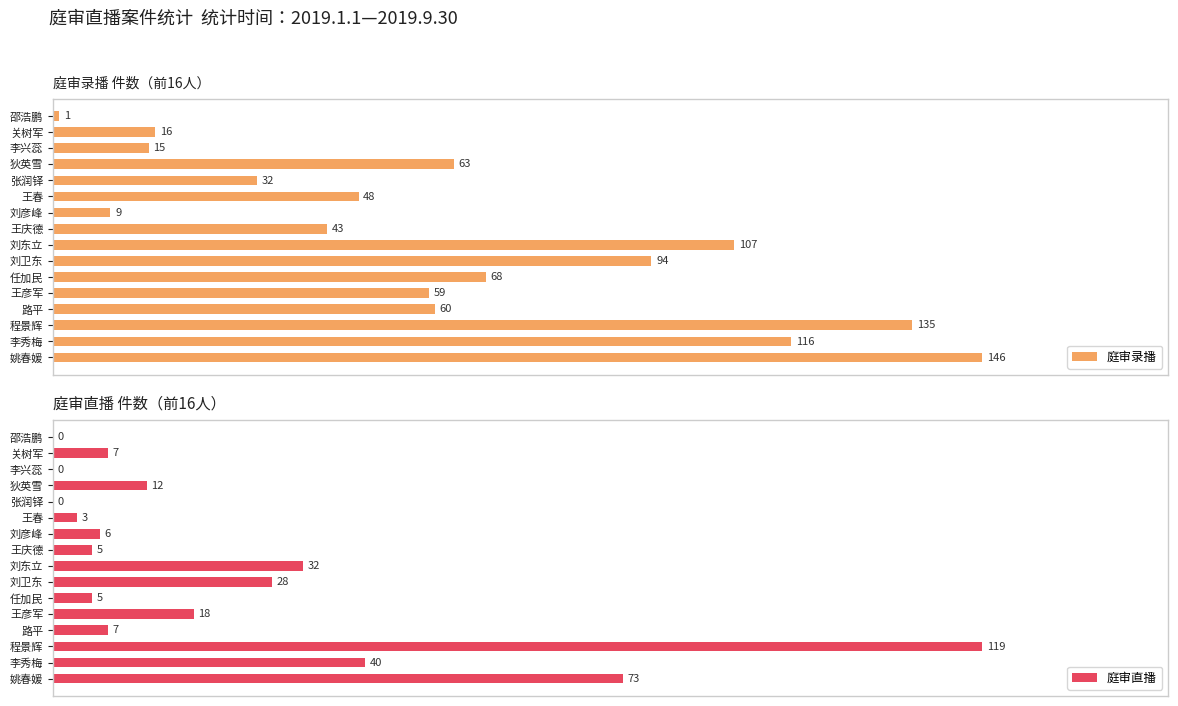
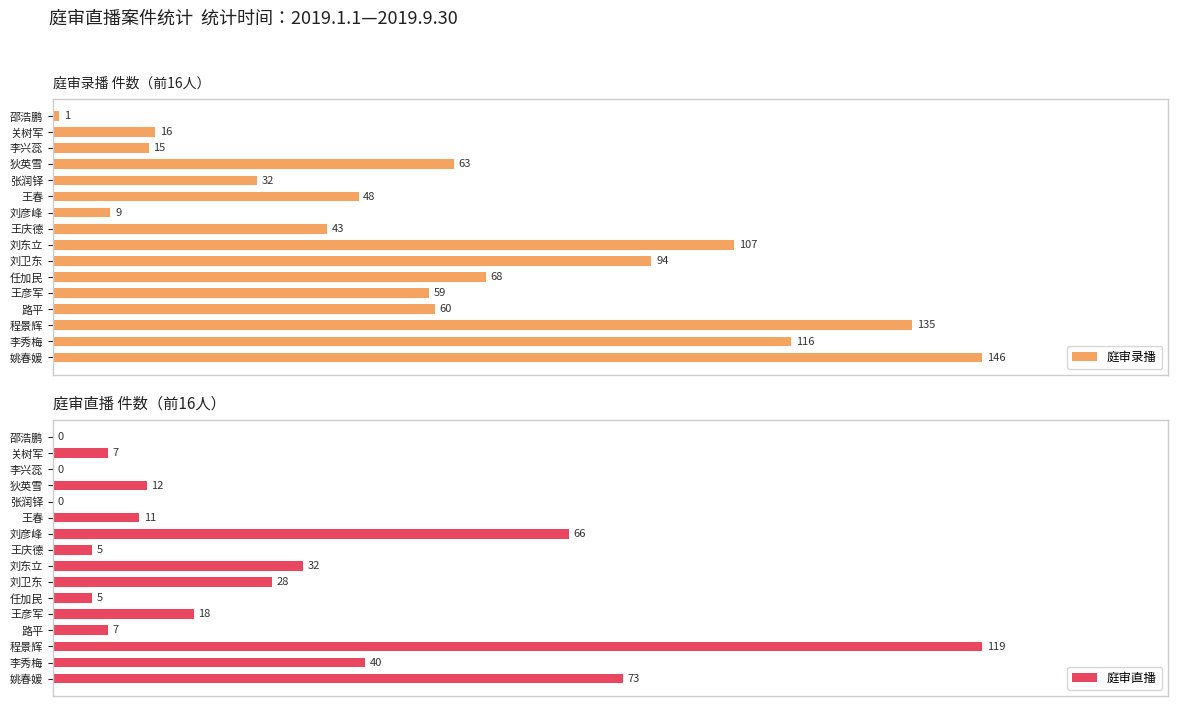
庭审直播 件数（前16人）, 王春: 3 -> 11
庭审直播 件数（前16人）, 刘彦峰: 6 -> 66
